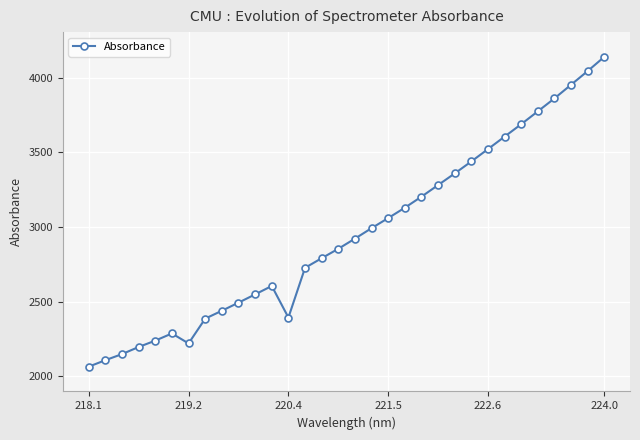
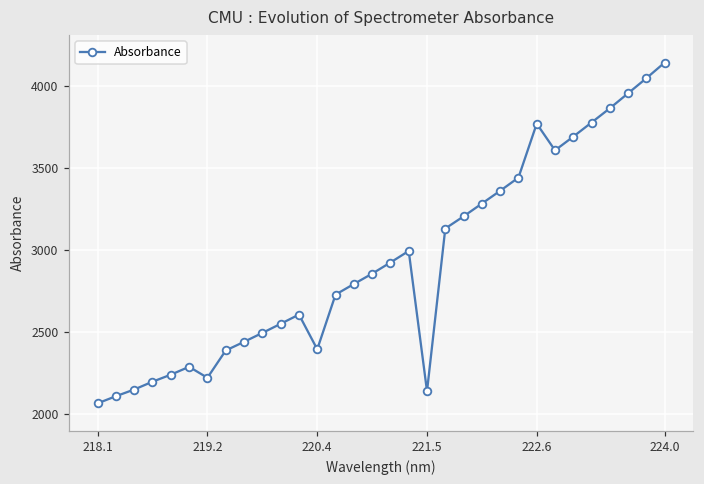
221.5: 3060 -> 2140
222.6: 3520 -> 3770
